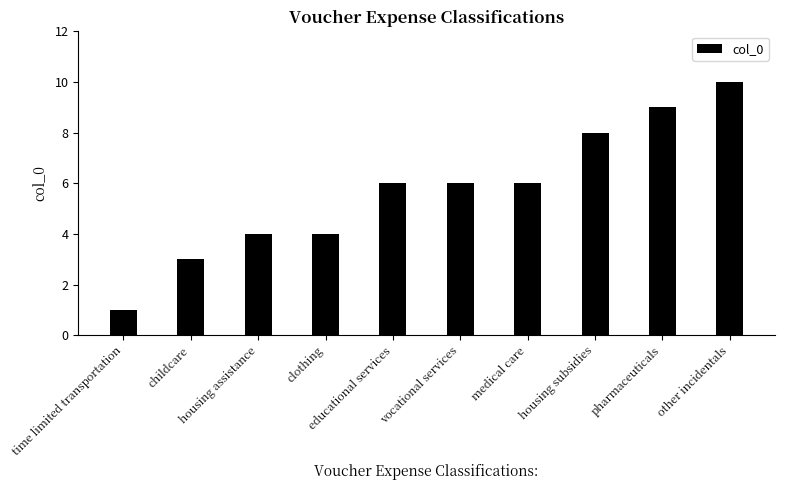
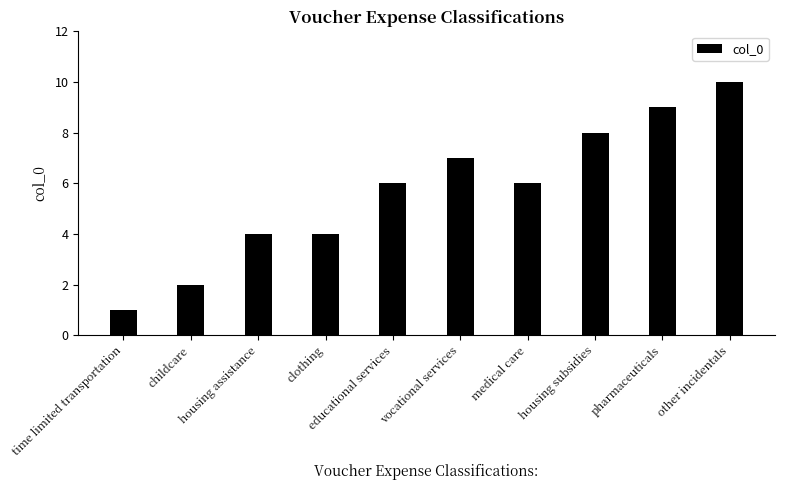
childcare: 3 -> 2
vocational services: 6 -> 7
